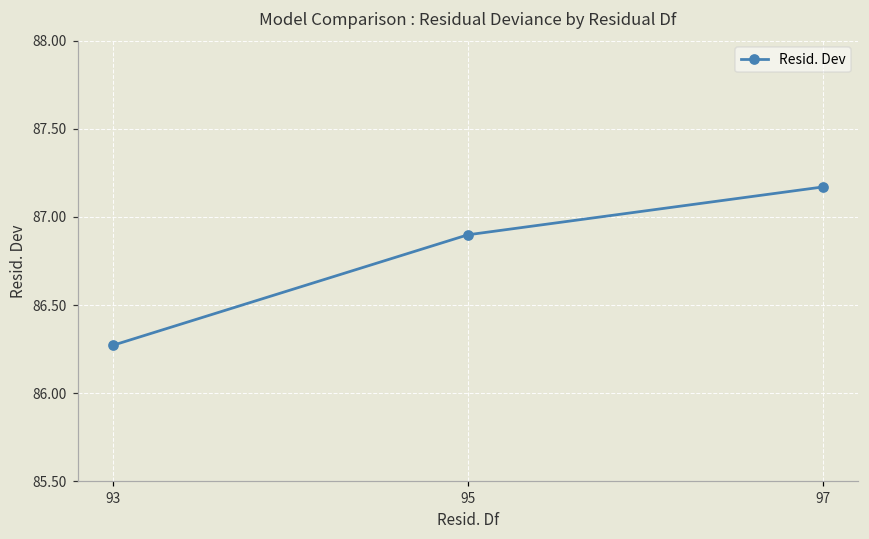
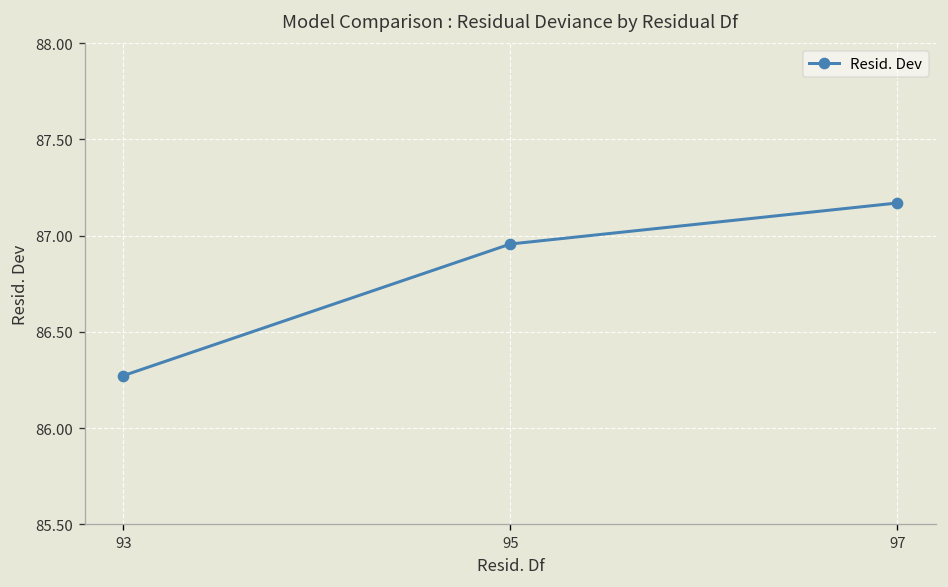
95: 86.90 -> 86.96
